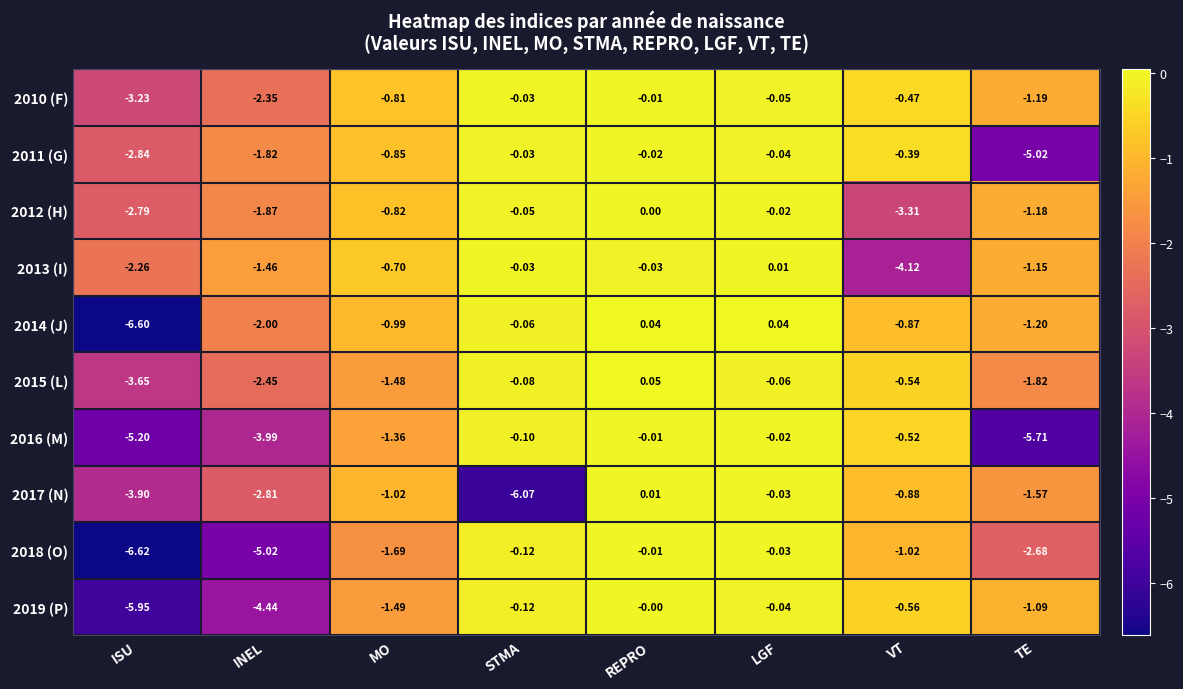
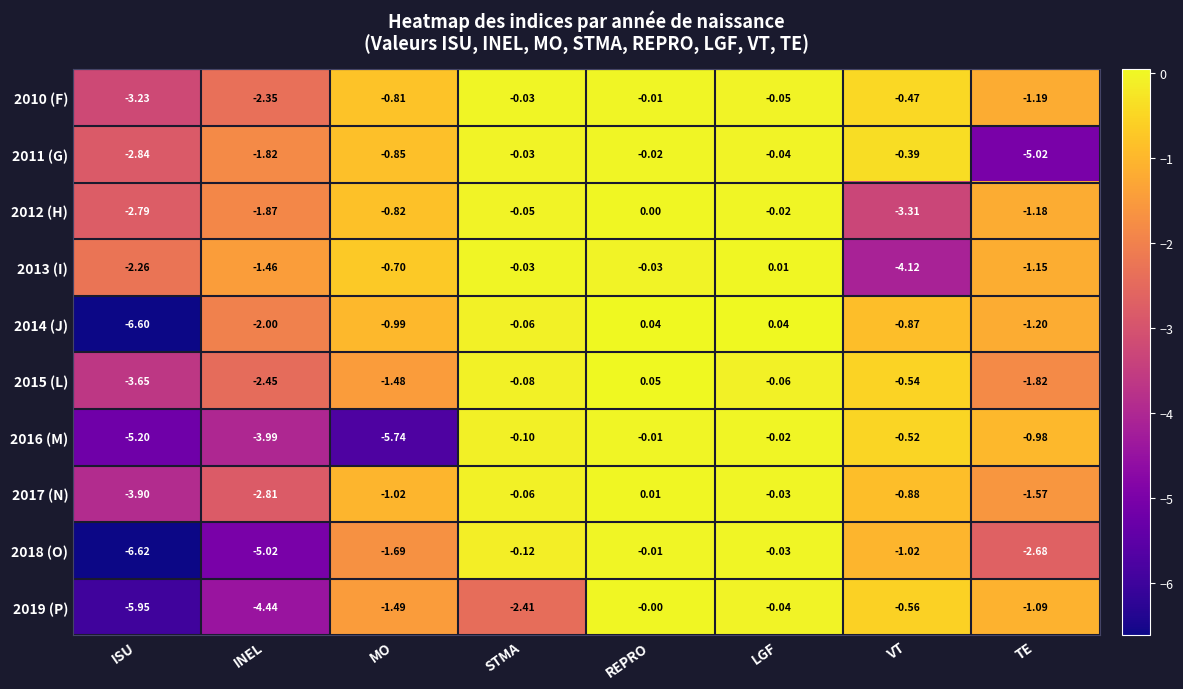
2016 (M), MO: -1.36 -> -5.74
2016 (M), TE: -5.71 -> -0.98
2017 (N), STMA: -6.07 -> -0.06
2019 (P), STMA: -0.12 -> -2.41
